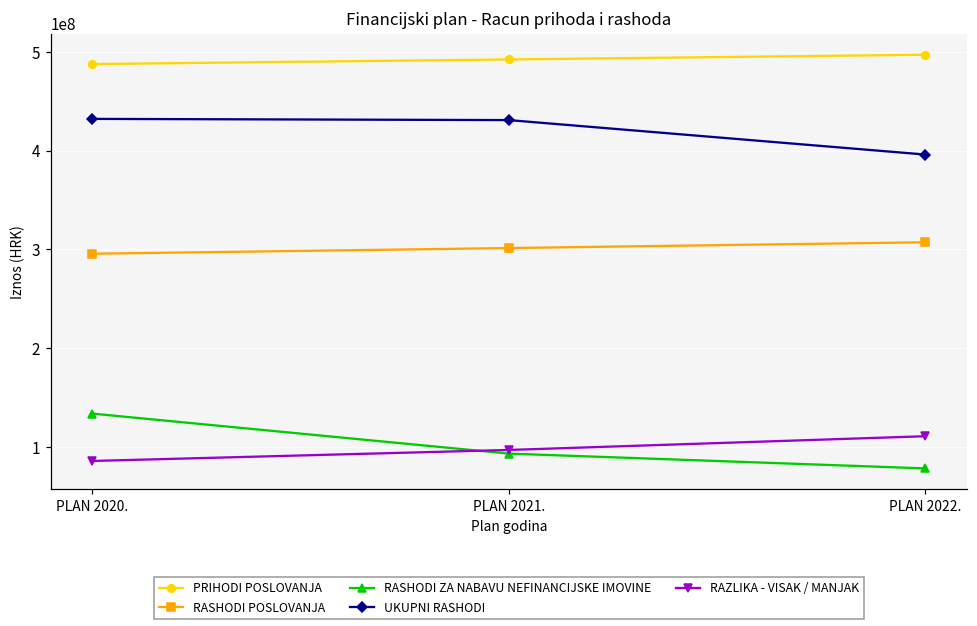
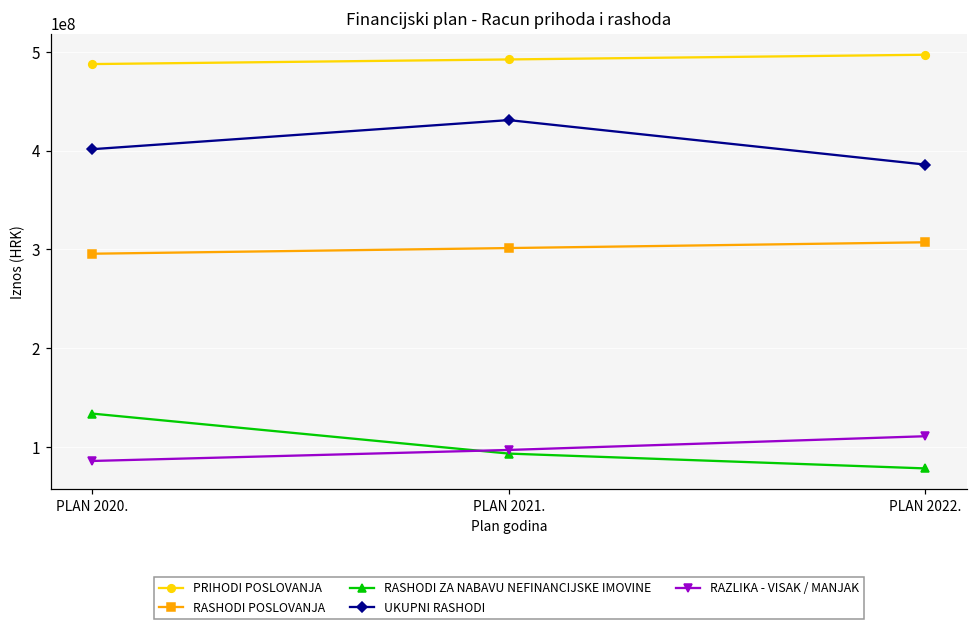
UKUPNI RASHODI, PLAN 2020.: 430000000 -> 400000000
UKUPNI RASHODI, PLAN 2022.: 400000000 -> 390000000
